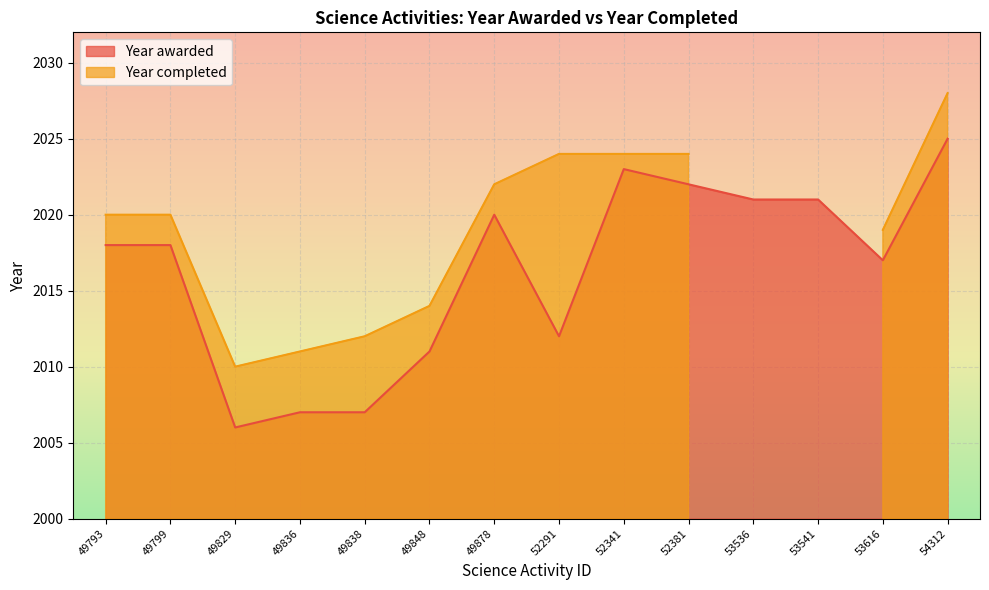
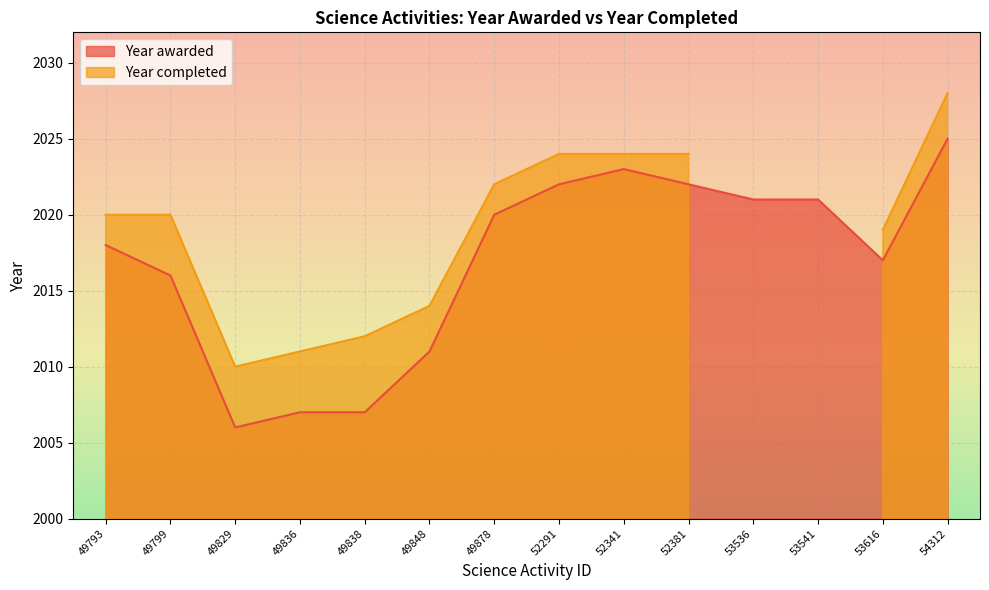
Year awarded, 49799: 2018 -> 2016
Year awarded, 52291: 2012 -> 2022
